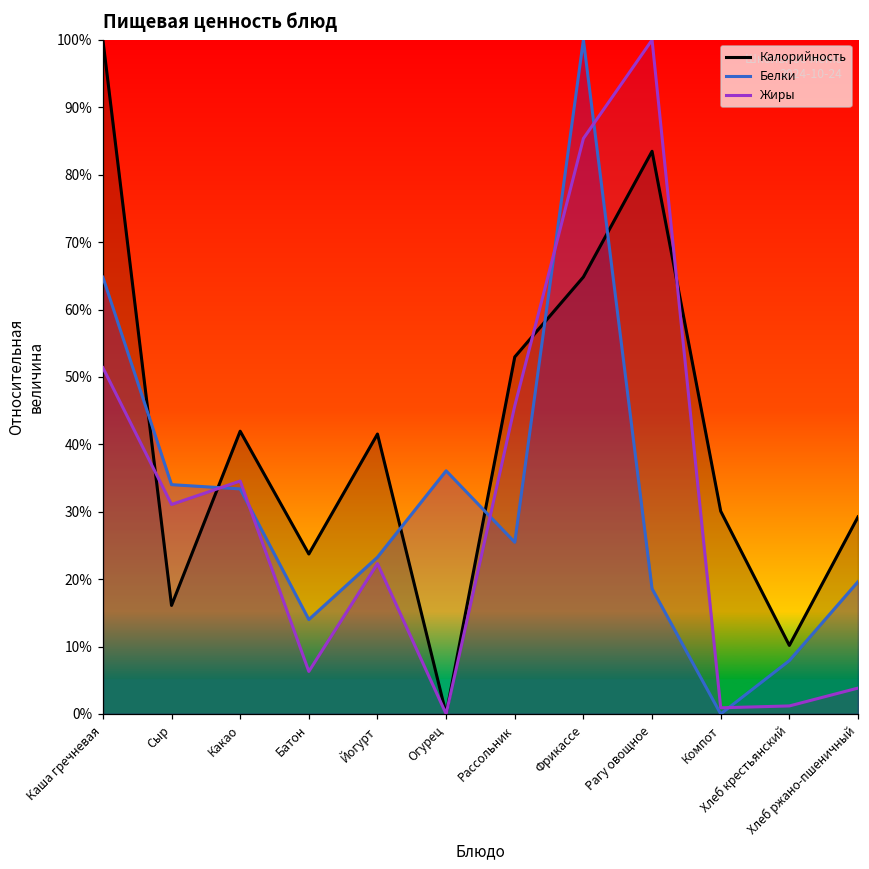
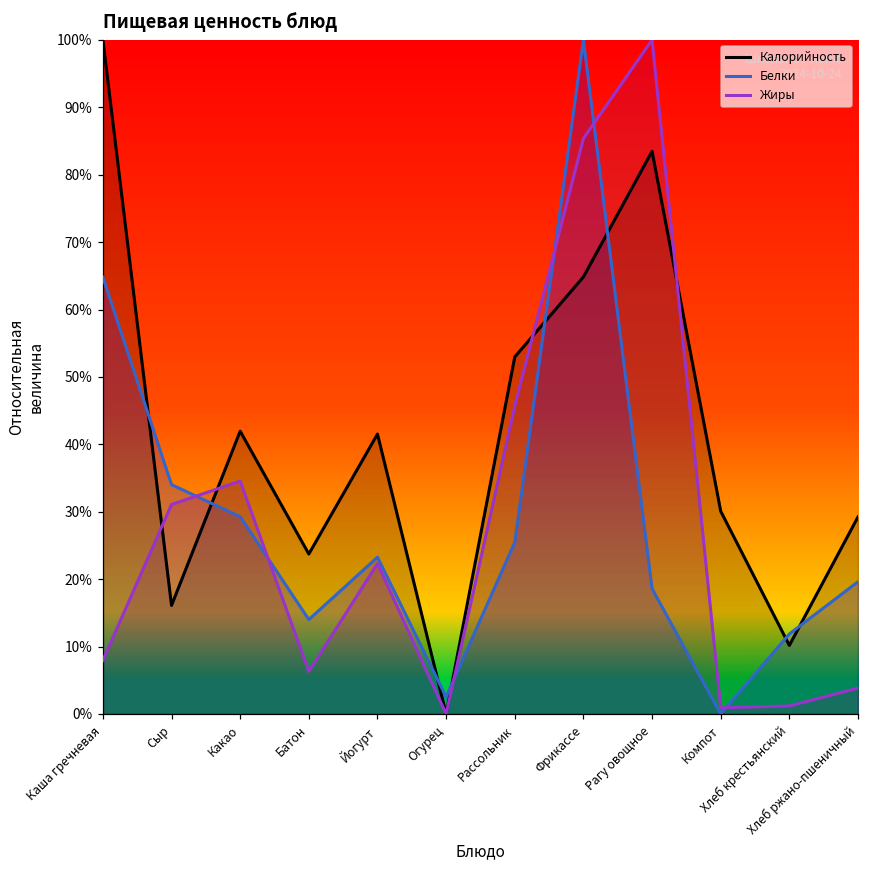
Жиры, Каша гречневая: 51% -> 8%
Белки, Какао: 33% -> 29%
Белки, Огурец: 36% -> 3%
Белки, Хлеб крестьянский: 8% -> 12%
